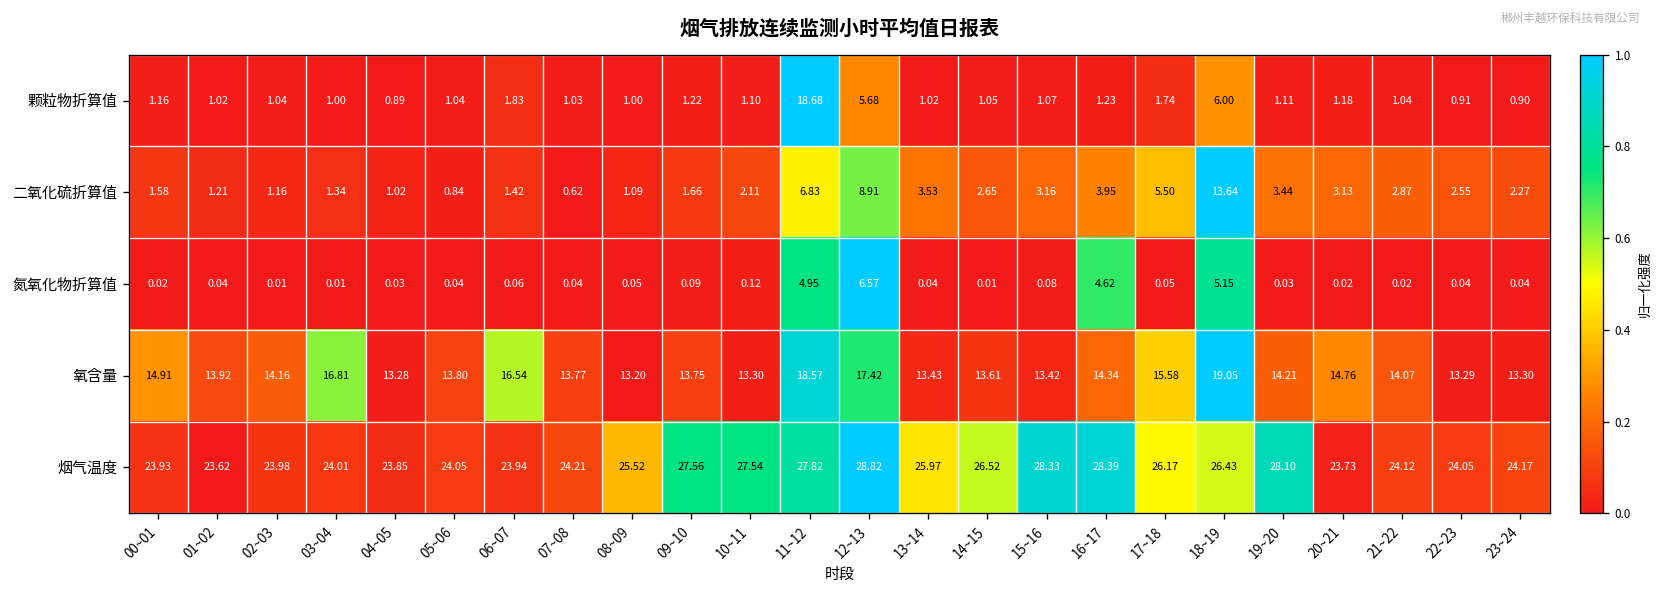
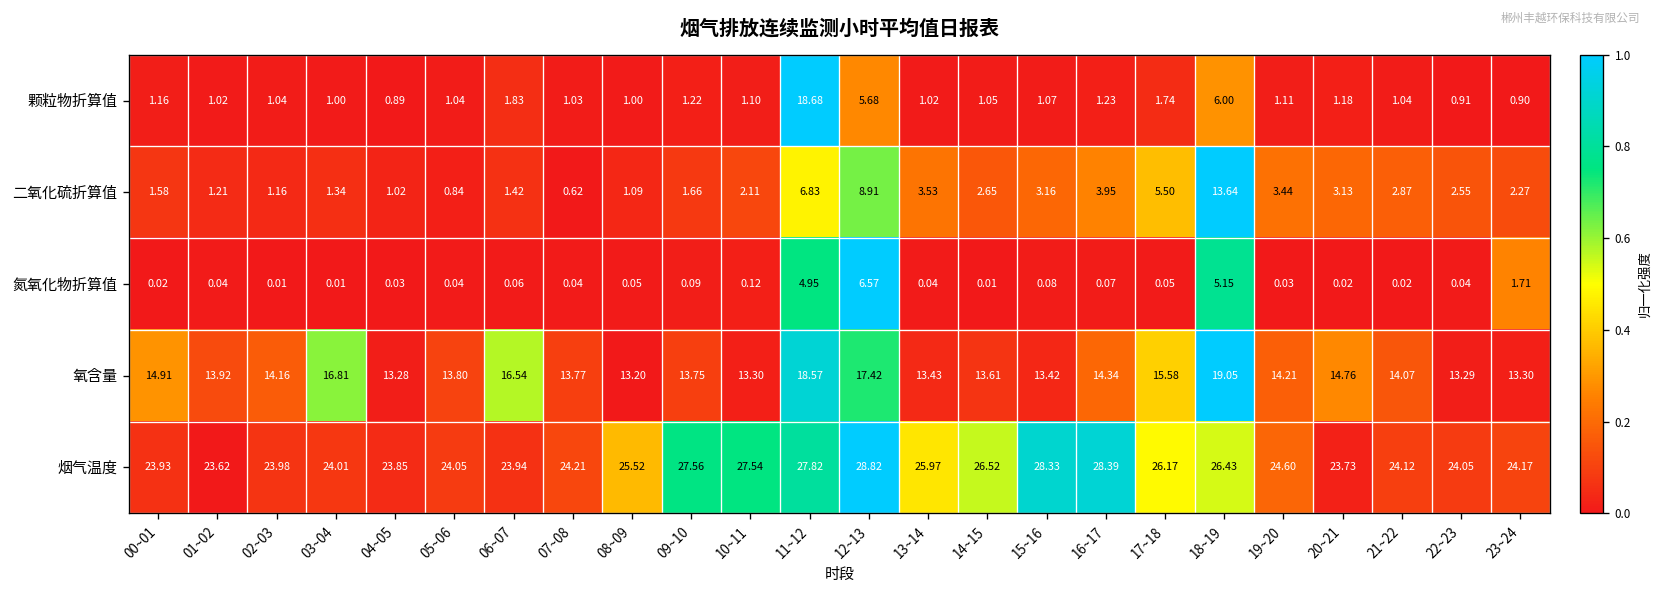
氮氧化物折算值, 16~17: 4.62 -> 0.07
氮氧化物折算值, 23~24: 0.04 -> 1.71
烟气温度, 19~20: 28.10 -> 24.60
